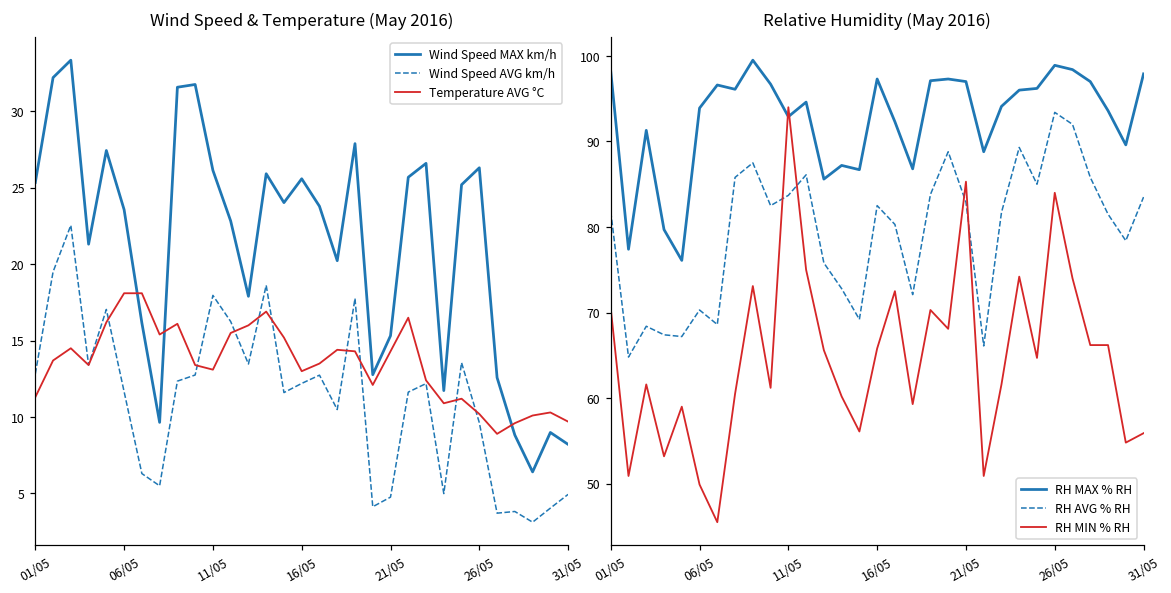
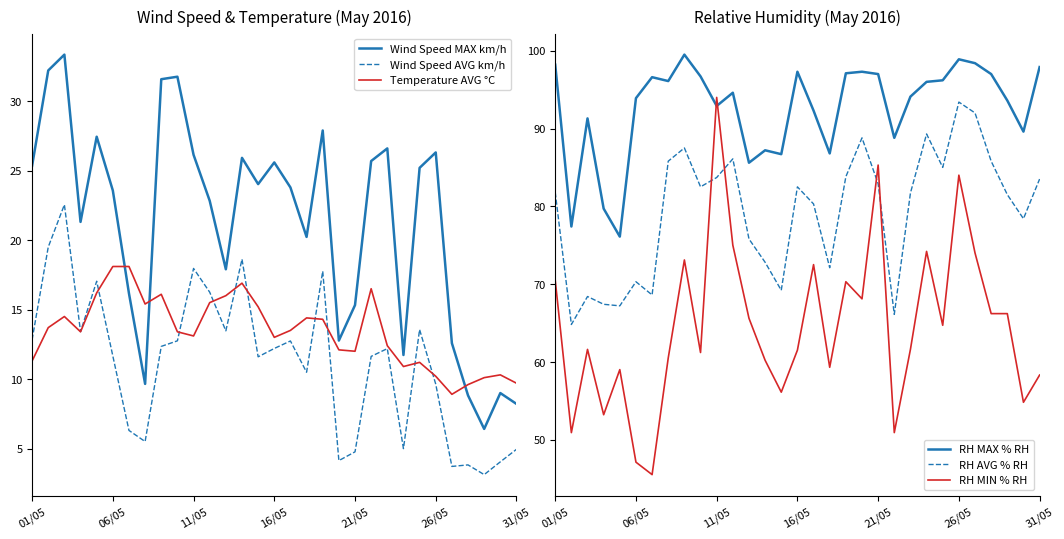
Wind Speed & Temperature (May 2016), Temperature AVG °C, 21/05: 14.3 -> 12.0
Relative Humidity (May 2016), RH MIN % RH, 06/05: 50 -> 47
Relative Humidity (May 2016), RH MIN % RH, 16/05: 66 -> 62
Relative Humidity (May 2016), RH MIN % RH, 31/05: 56 -> 58
